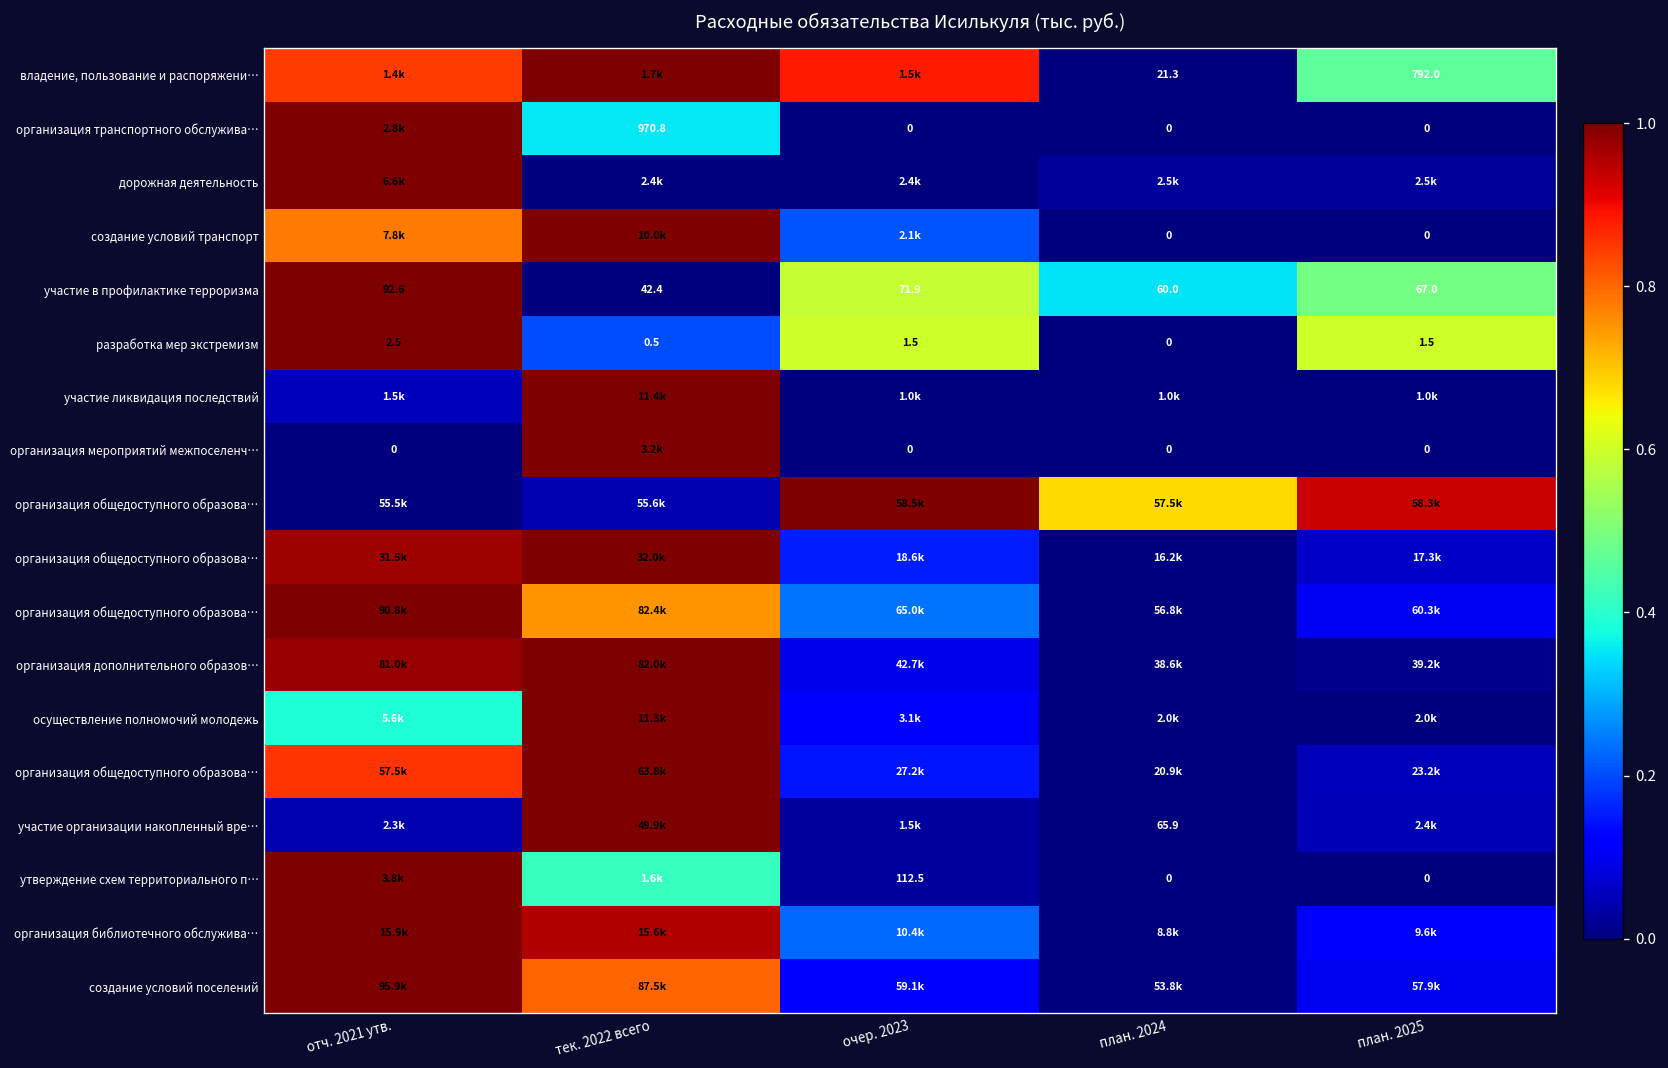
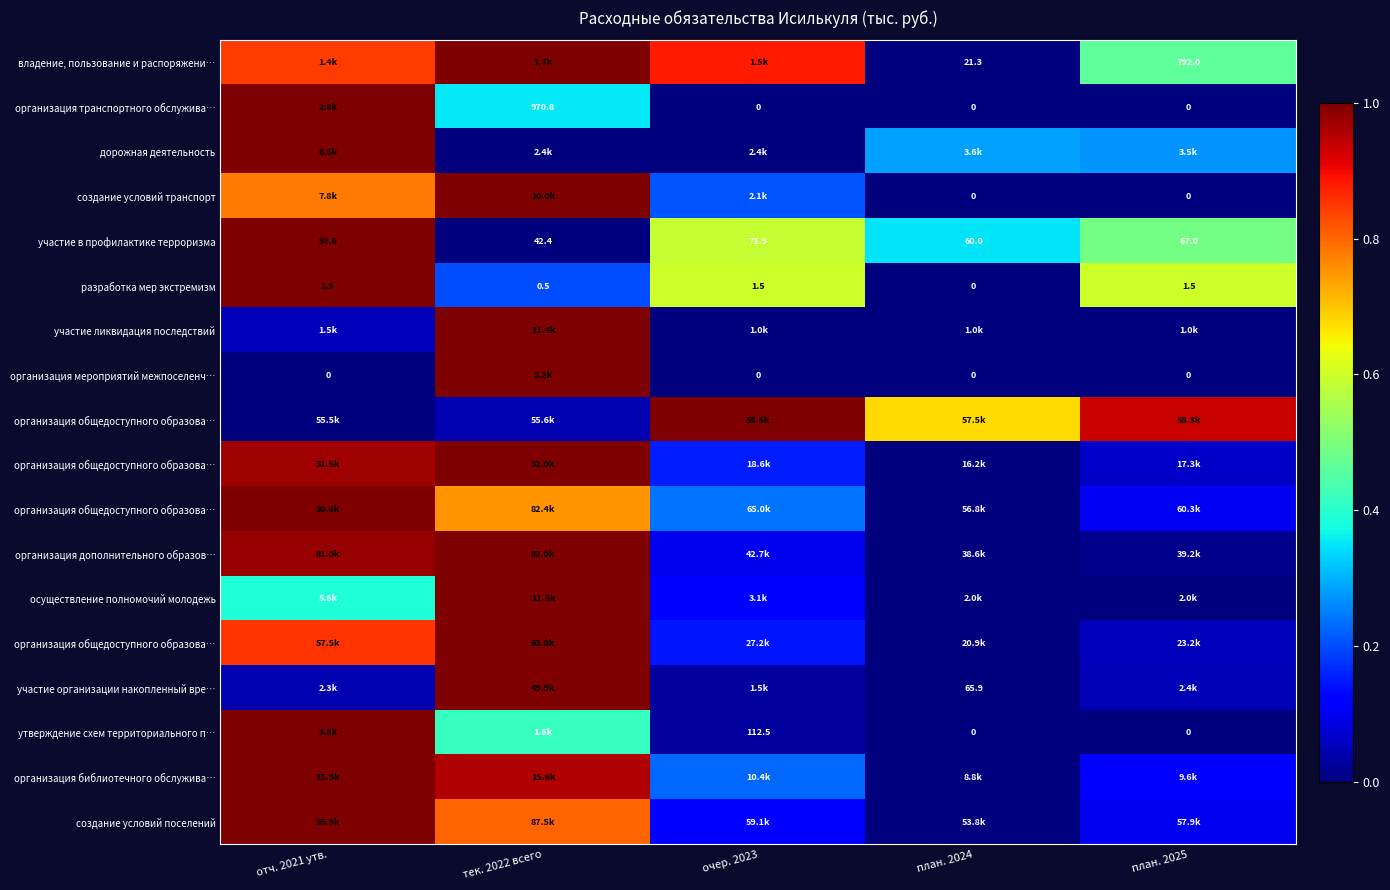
дорожная деятельность, план. 2024: 2.5k -> 3.6k
дорожная деятельность, план. 2025: 2.5k -> 3.5k
